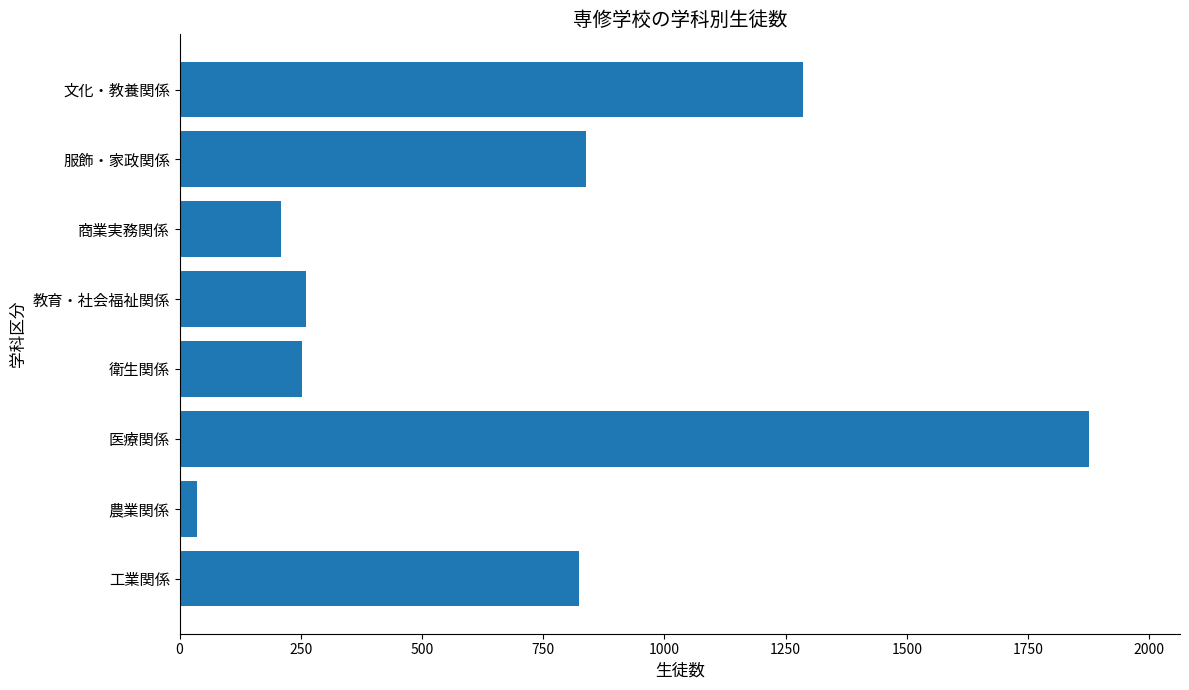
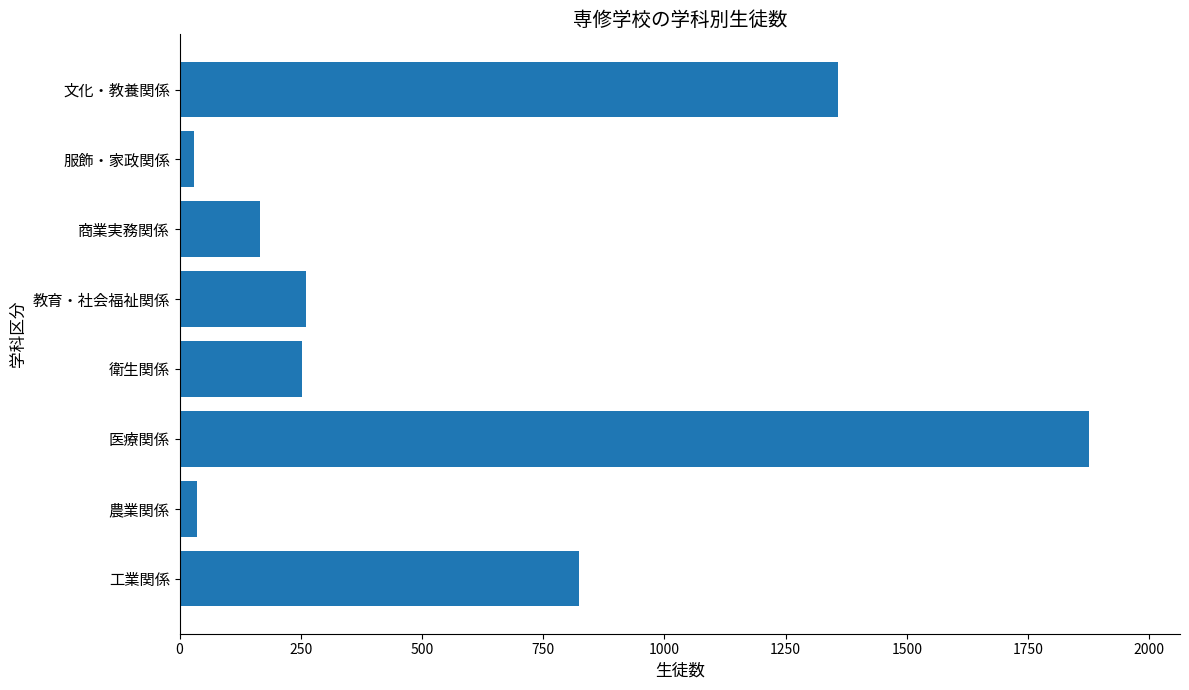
文化・教養関係: 1290 -> 1360
服飾・家政関係: 840 -> 30
商業実務関係: 210 -> 170
